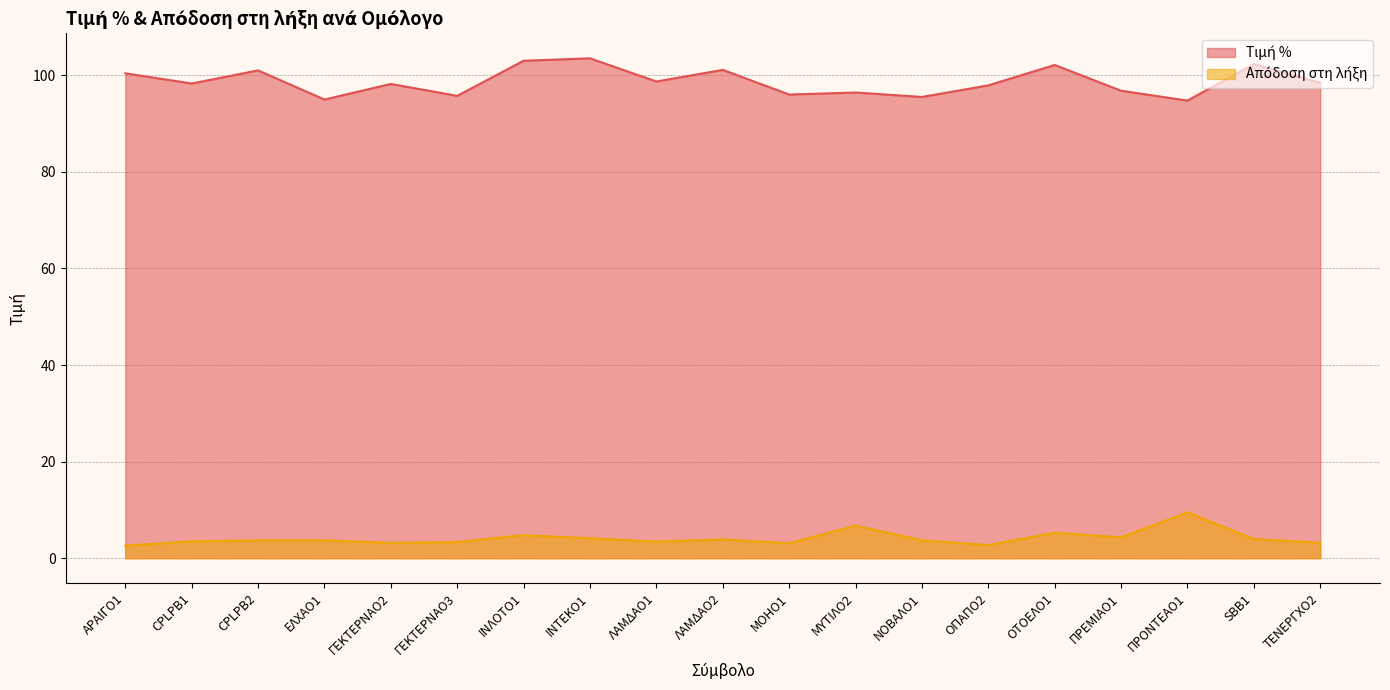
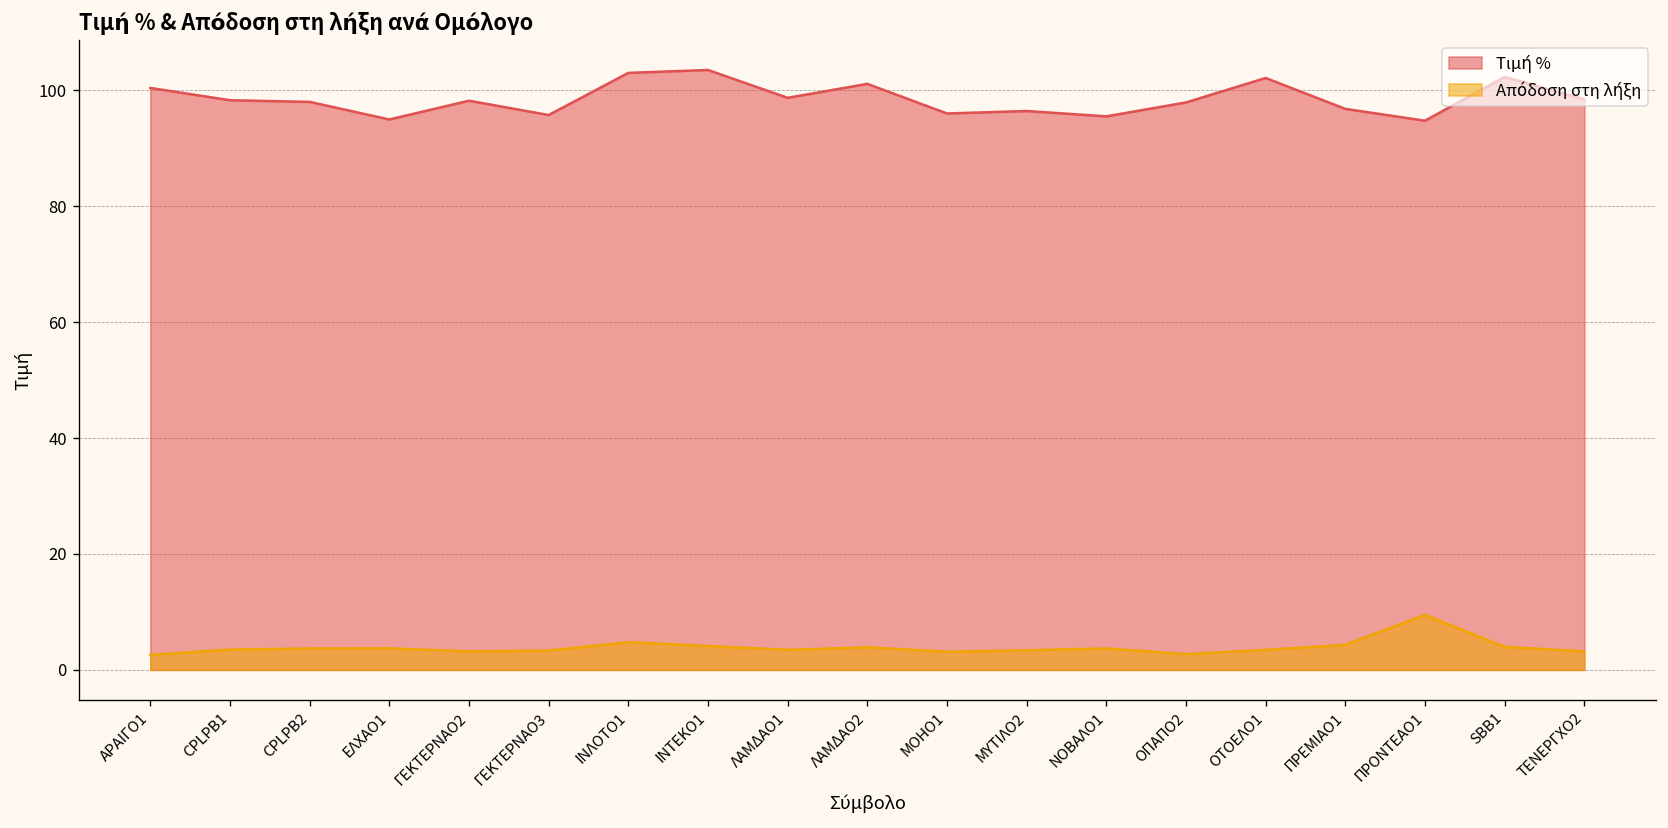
Τιμή %, CPLPB2: 101 -> 98
Απόδοση στη λήξη, ΜΥΤΙΛΟ2: 7 -> 3
Απόδοση στη λήξη, ΟΤΟΕΛΟ1: 5 -> 3
